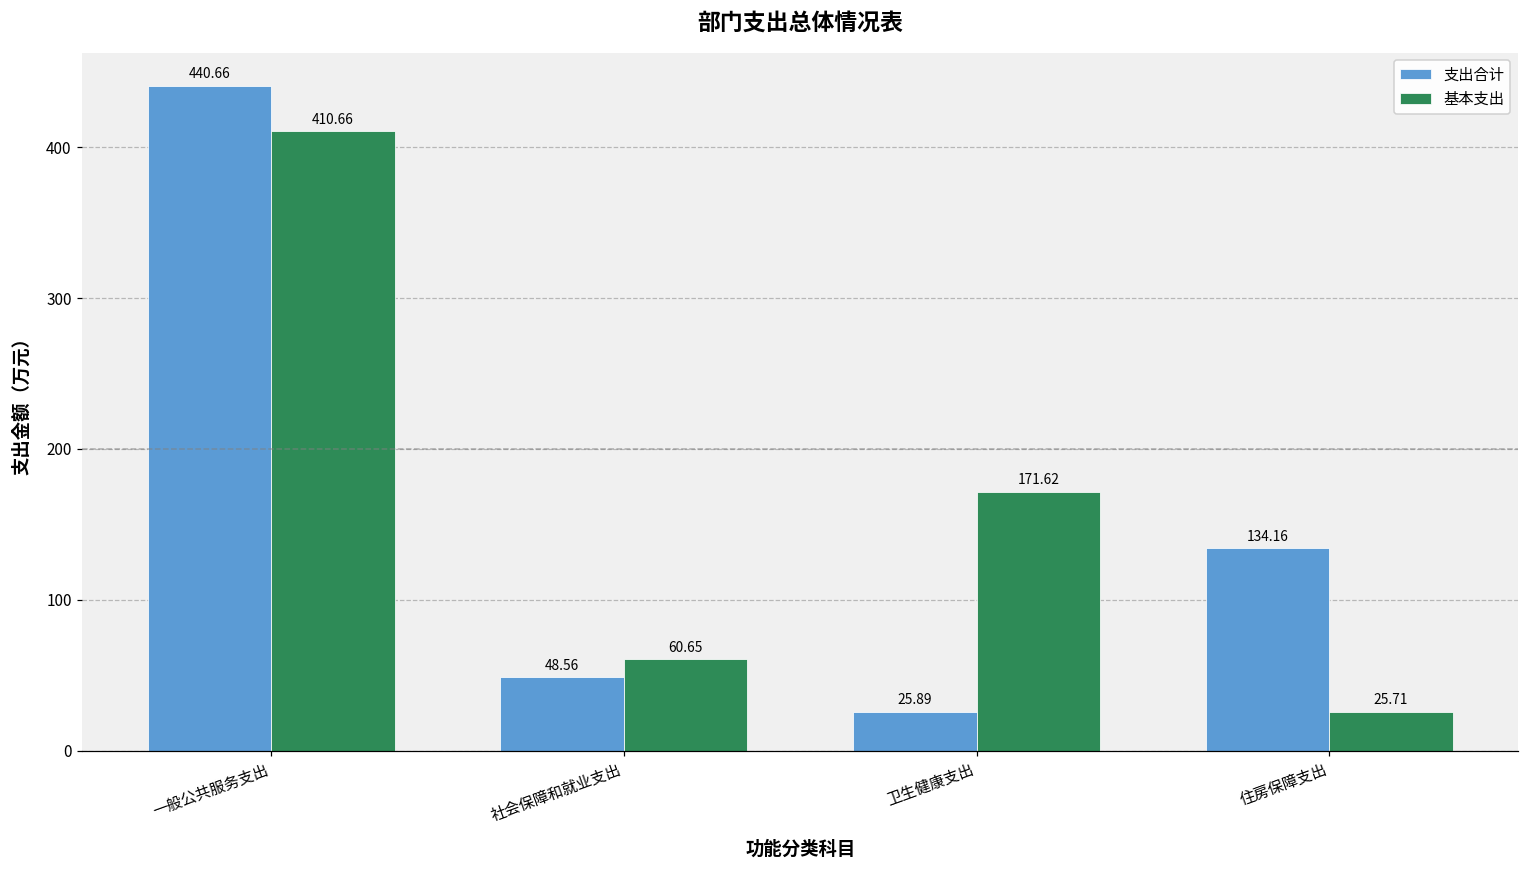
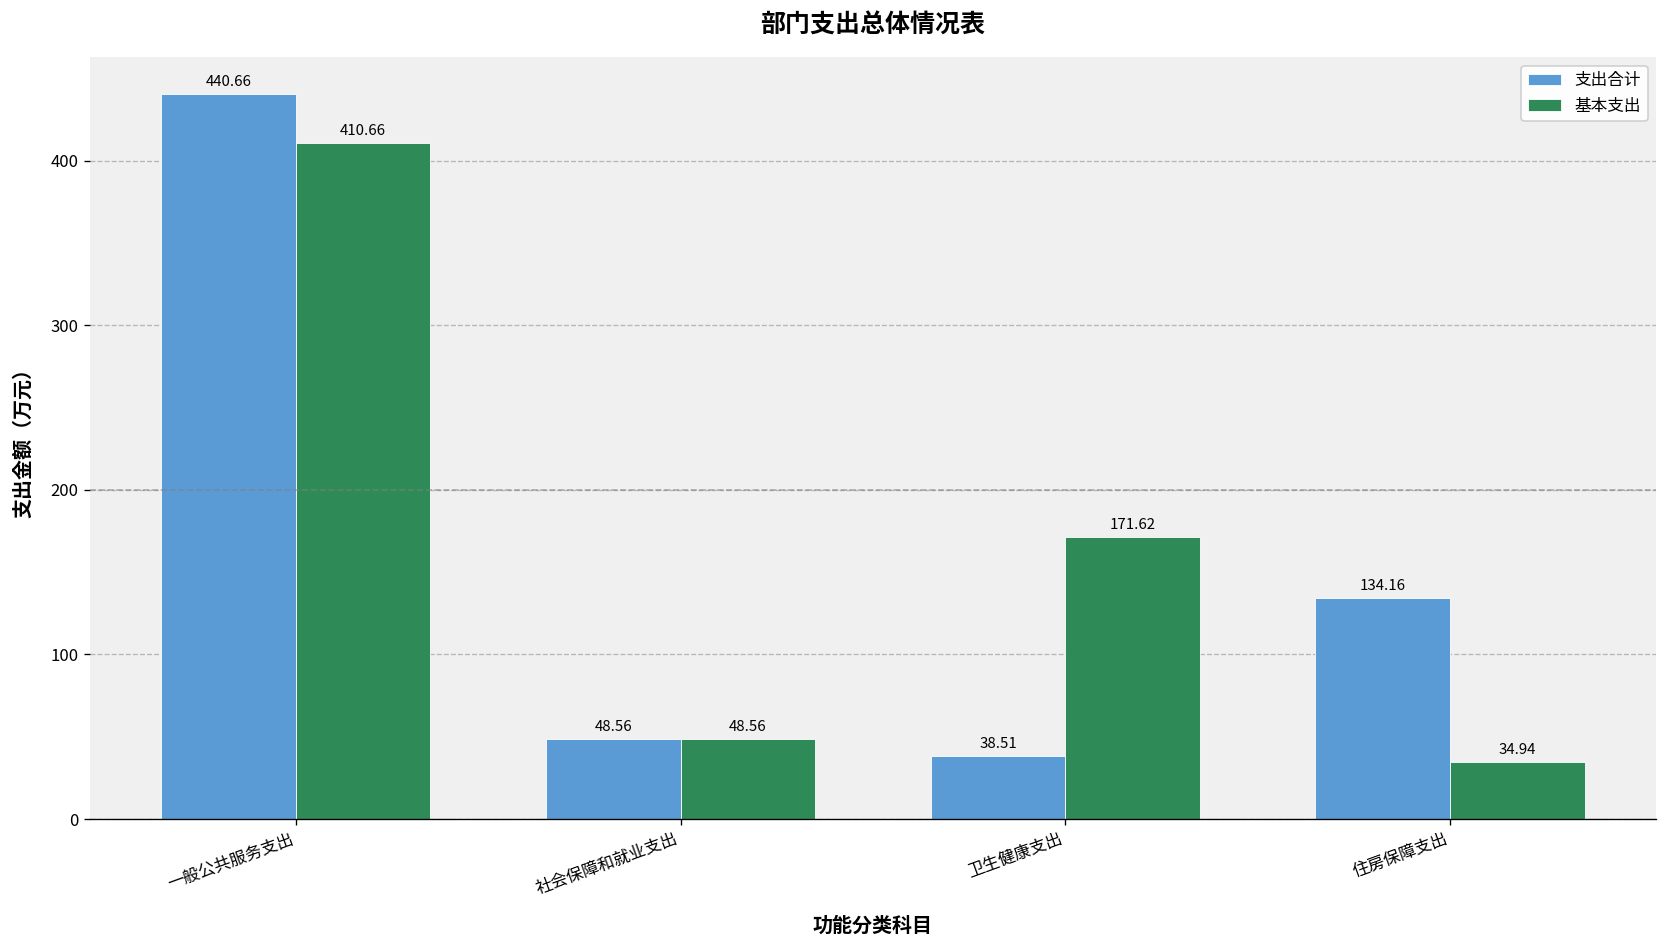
基本支出, 社会保障和就业支出: 60.65 -> 48.56
支出合计, 卫生健康支出: 25.89 -> 38.51
基本支出, 住房保障支出: 25.71 -> 34.94
